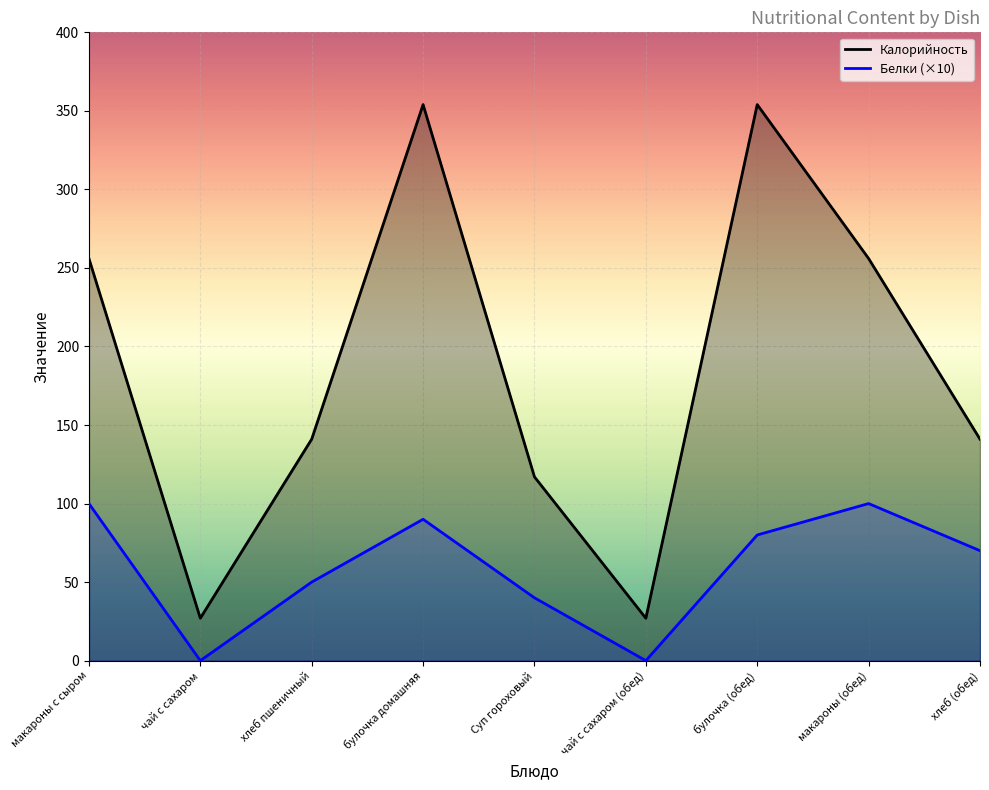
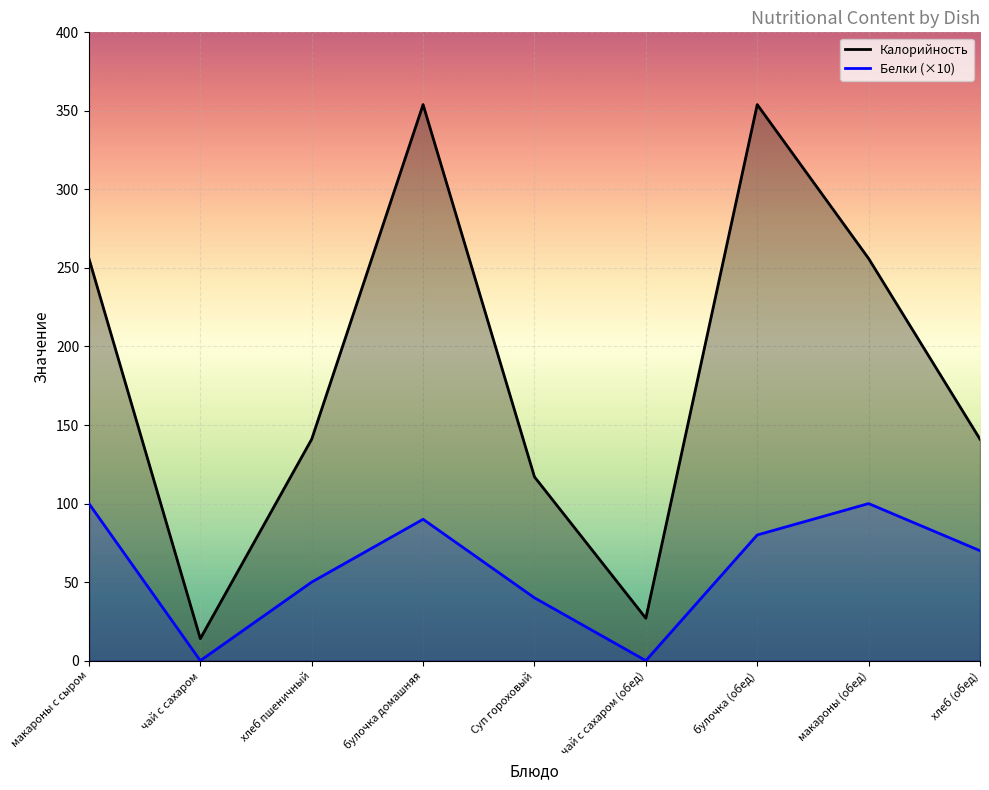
Калорийность, чай с сахаром: 27 -> 14
